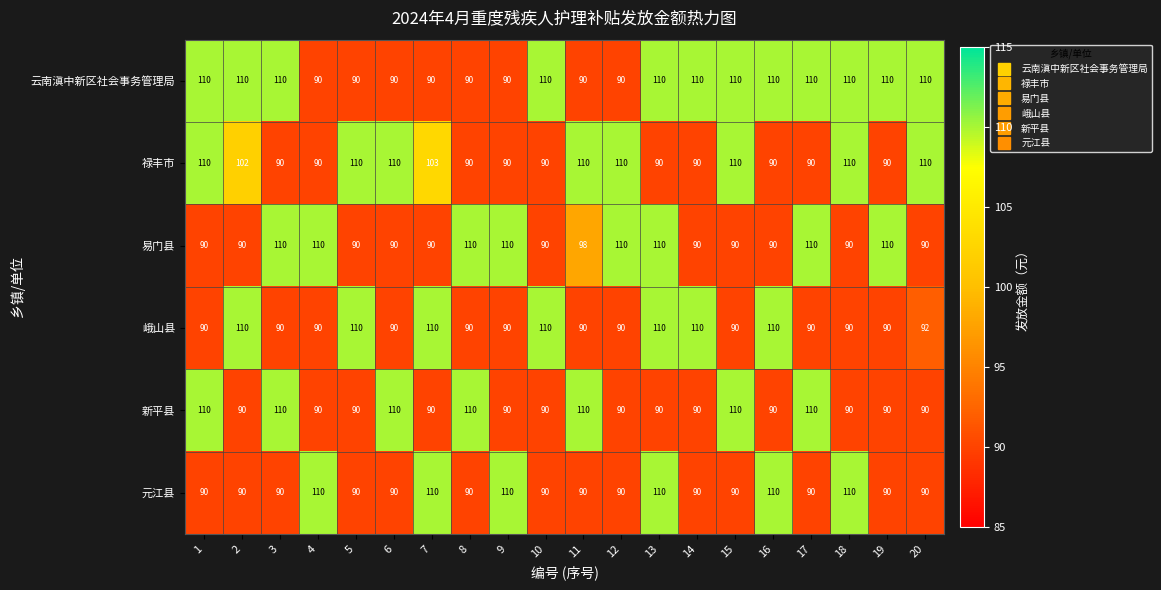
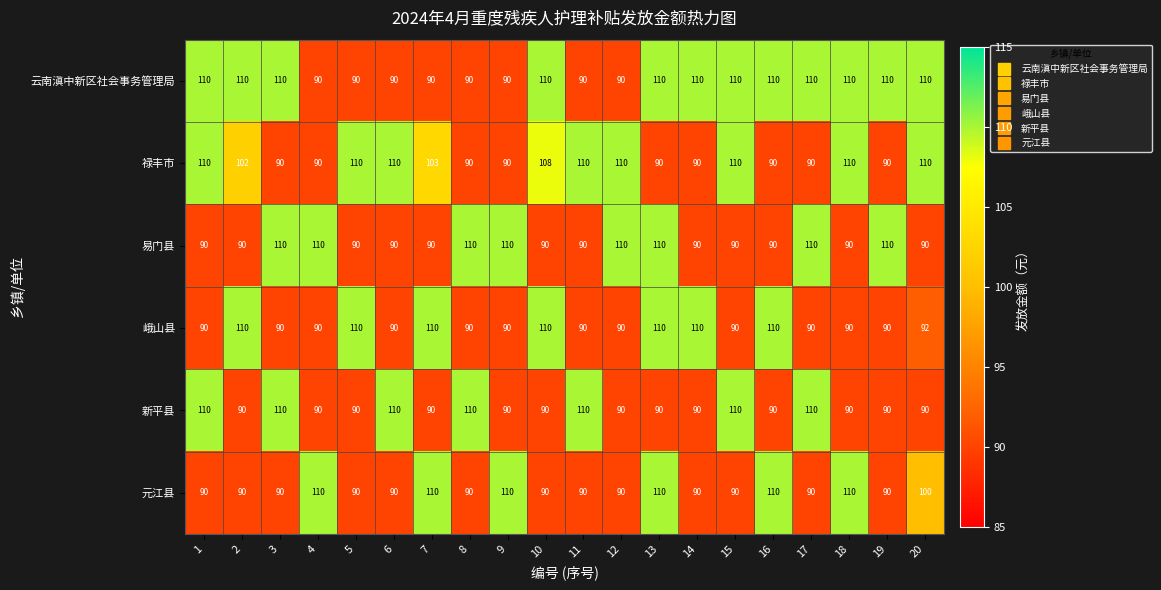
禄丰市, 10: 90 -> 108
易门县, 11: 98 -> 90
元江县, 20: 90 -> 100
